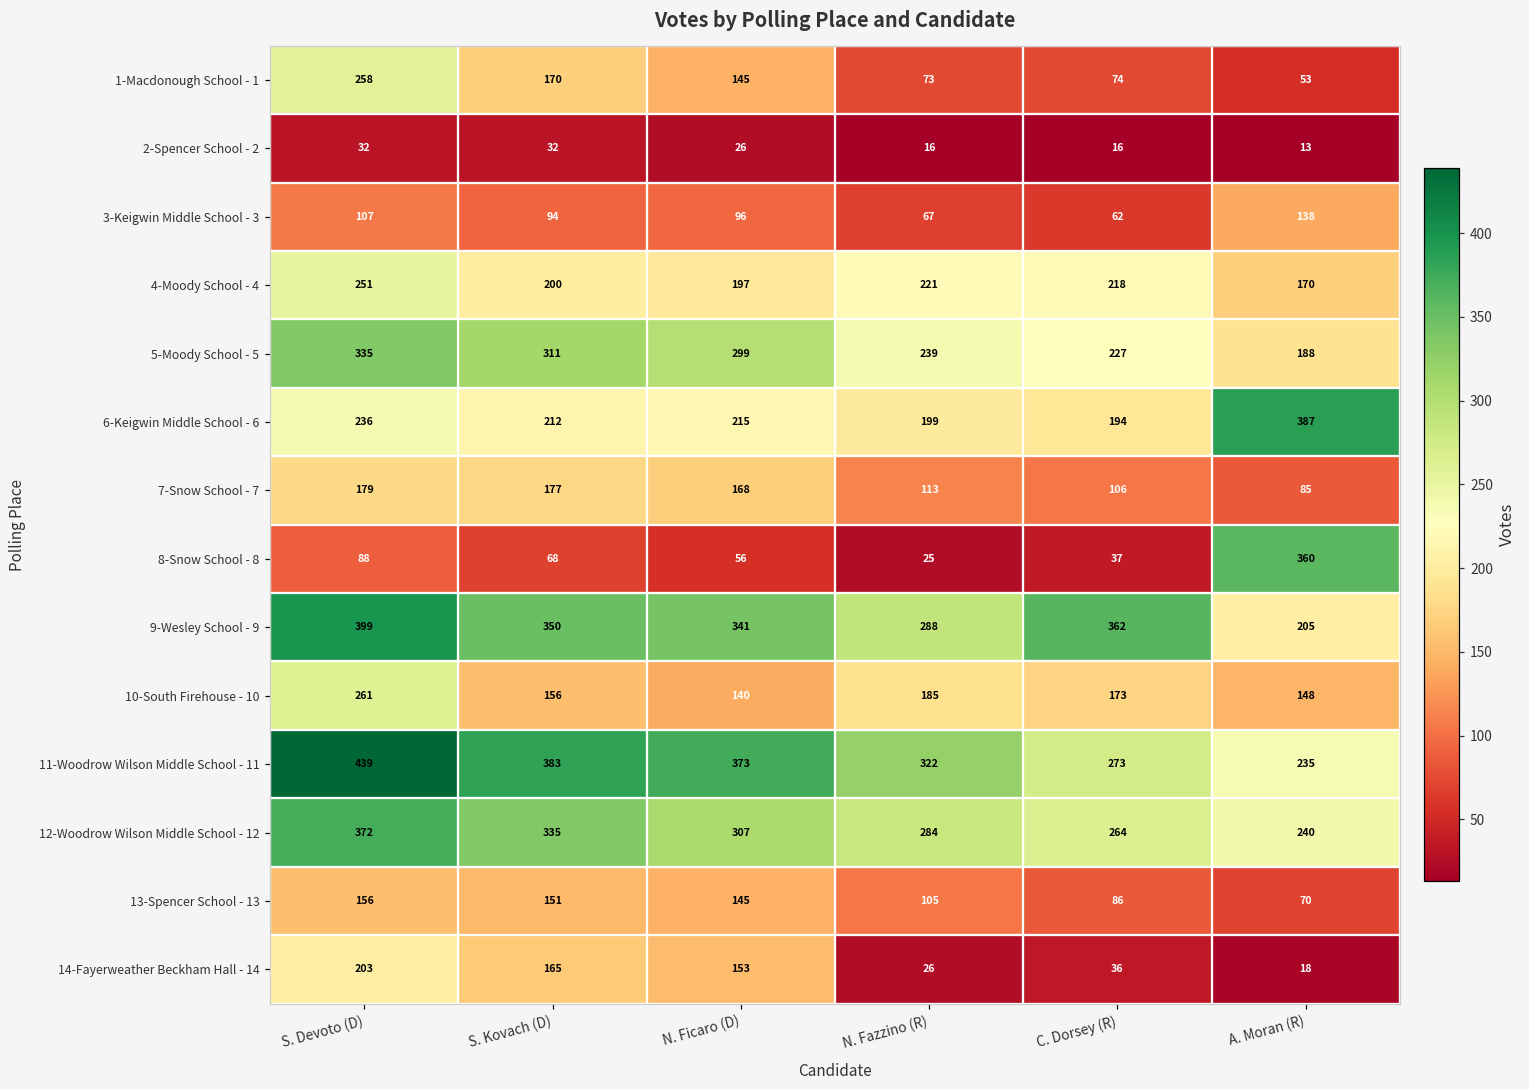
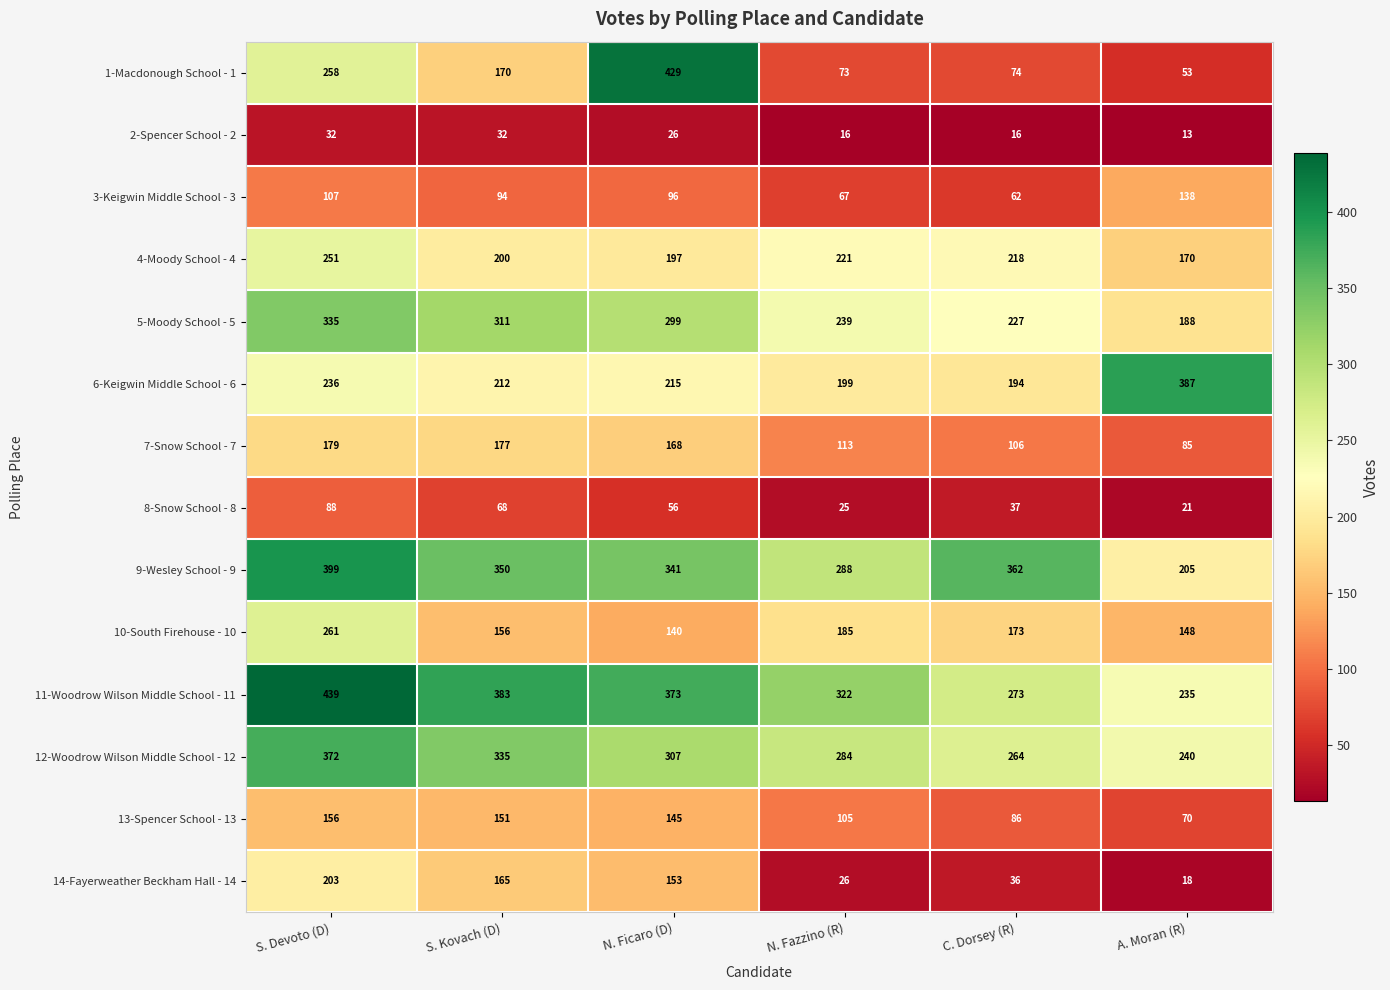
1-Macdonough School - 1, N. Ficaro (D): 145 -> 429
8-Snow School - 8, A. Moran (R): 360 -> 21
